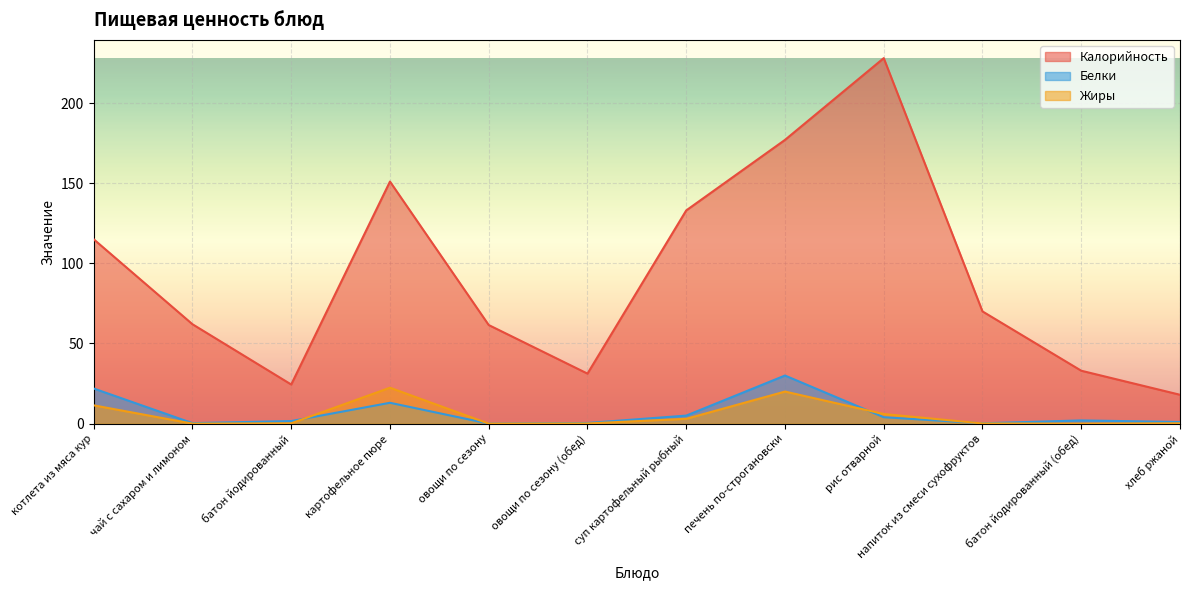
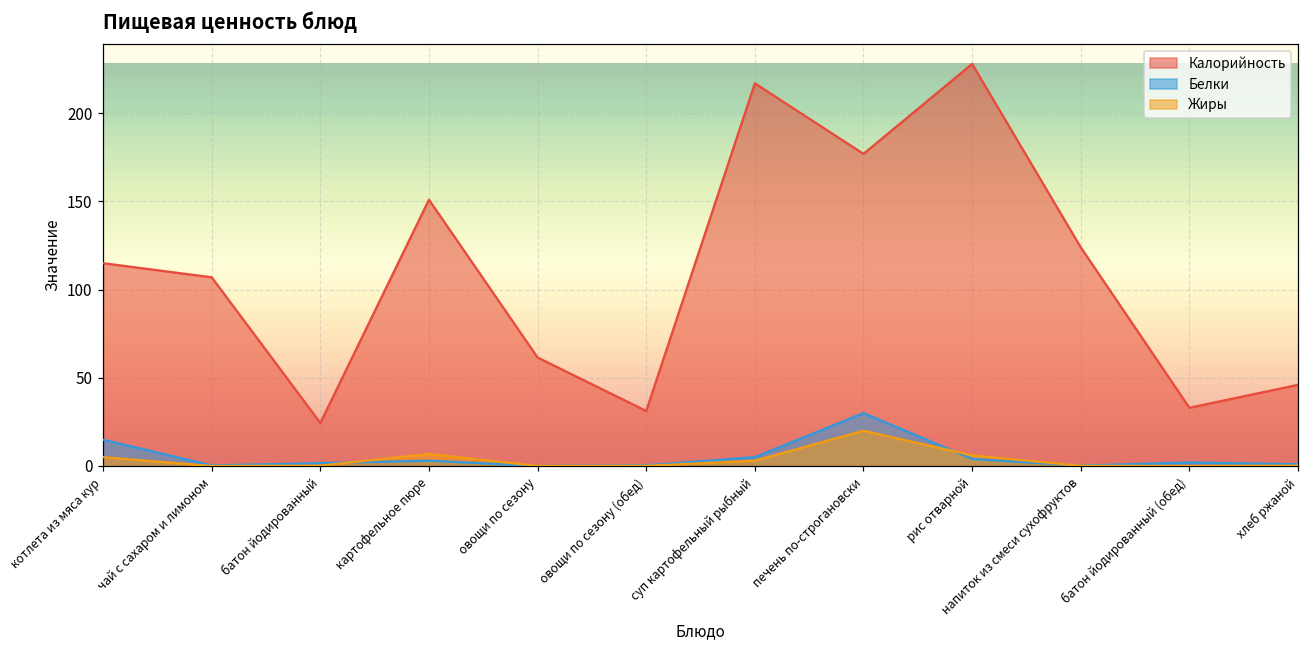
Белки, котлета из мяса кур: 22 -> 15
Жиры, котлета из мяса кур: 11 -> 5
Калорийность, чай с сахаром и лимоном: 62 -> 107
Белки, картофельное пюре: 13 -> 3
Жиры, картофельное пюре: 22 -> 7
Калорийность, суп картофельный рыбный: 133 -> 217
Калорийность, напиток из смеси сухофруктов: 70 -> 124
Калорийность, хлеб ржаной: 18 -> 46
